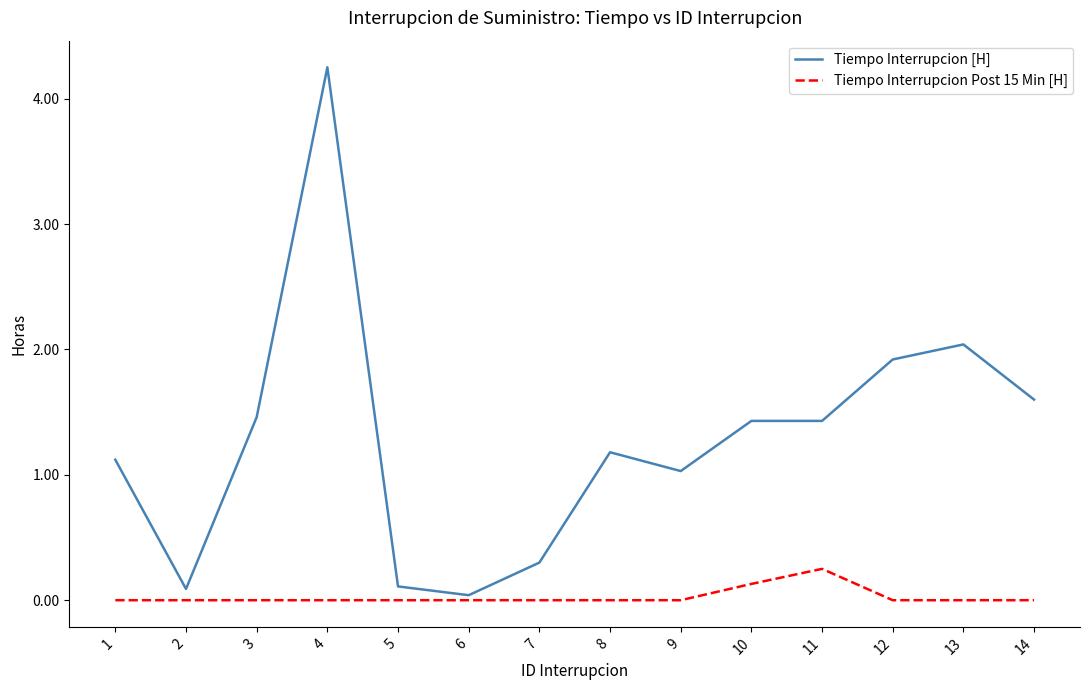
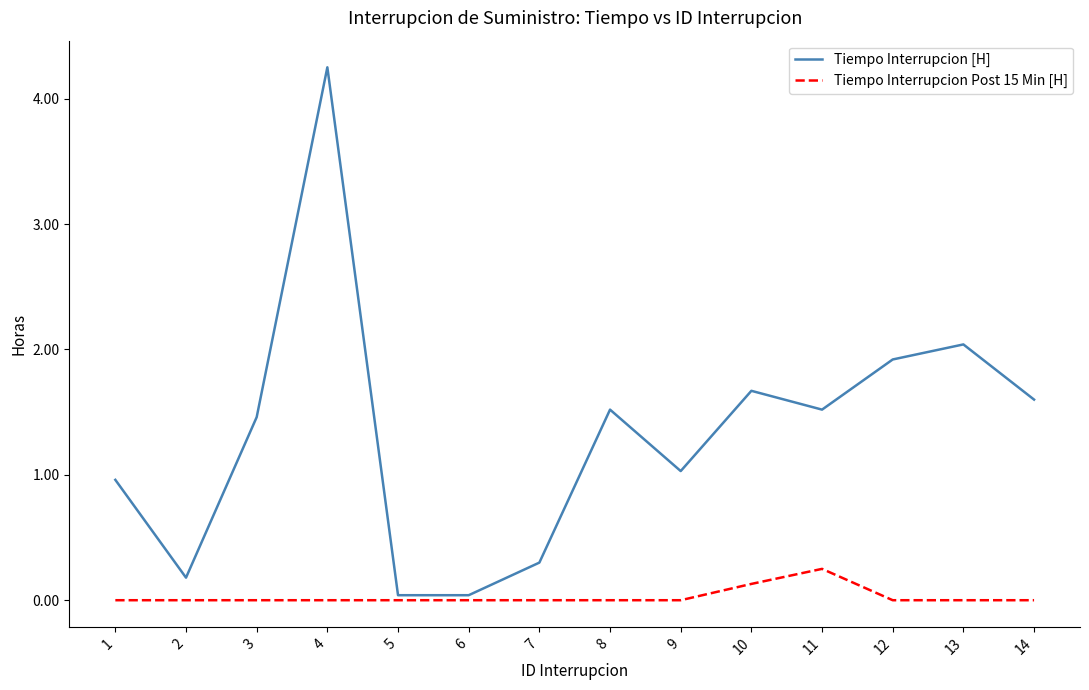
Tiempo Interrupcion [H], 1: 1.12 -> 0.96
Tiempo Interrupcion [H], 2: 0.09 -> 0.18
Tiempo Interrupcion [H], 5: 0.11 -> 0.04
Tiempo Interrupcion [H], 8: 1.18 -> 1.52
Tiempo Interrupcion [H], 10: 1.43 -> 1.67
Tiempo Interrupcion [H], 11: 1.43 -> 1.52
